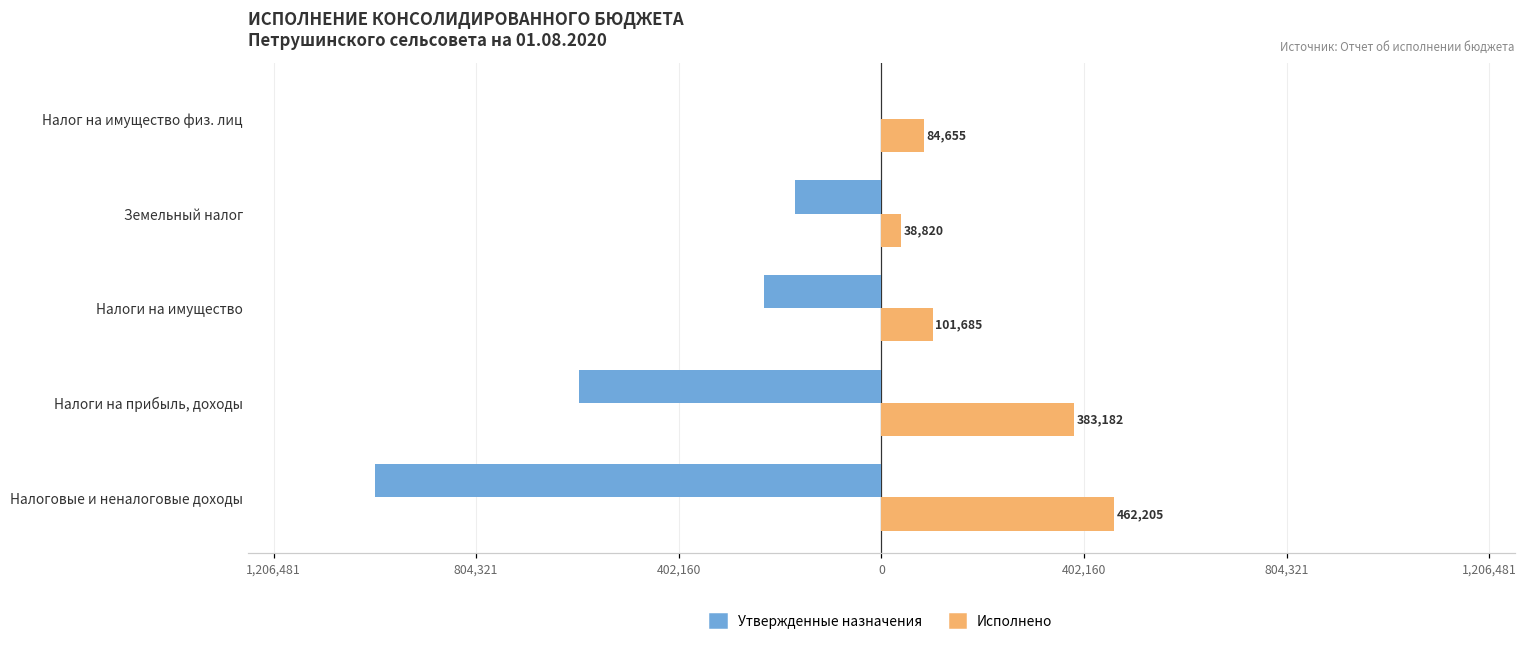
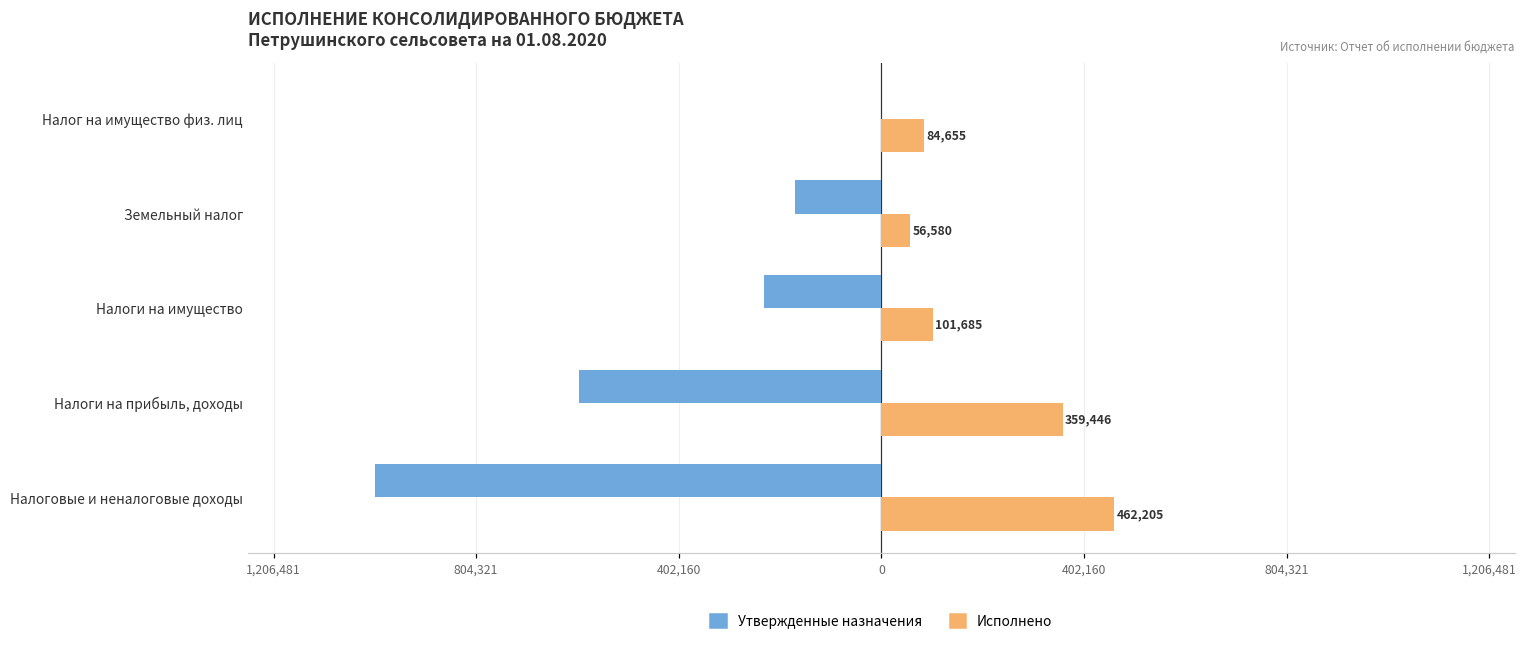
Исполнено, Земельный налог: 38,820 -> 56,580
Исполнено, Налоги на прибыль, доходы: 383,182 -> 359,446
